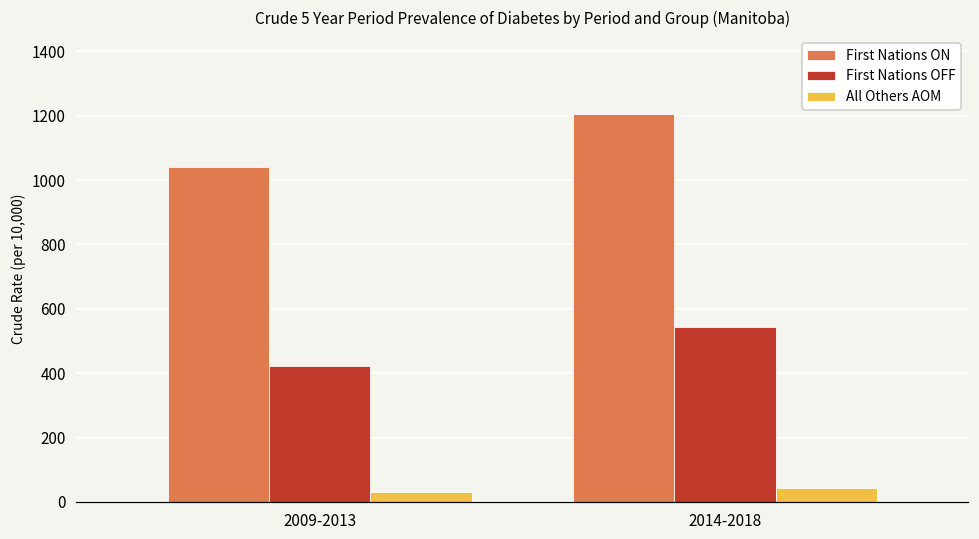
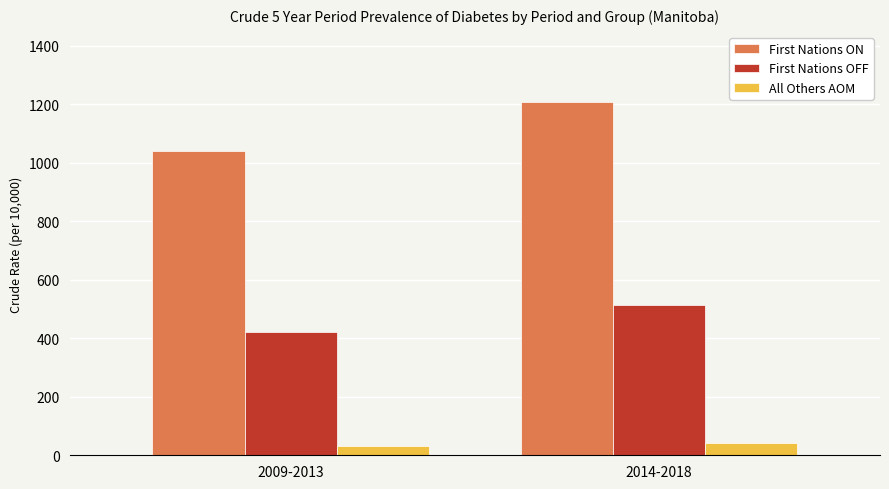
First Nations OFF, 2014-2018: 540 -> 510
